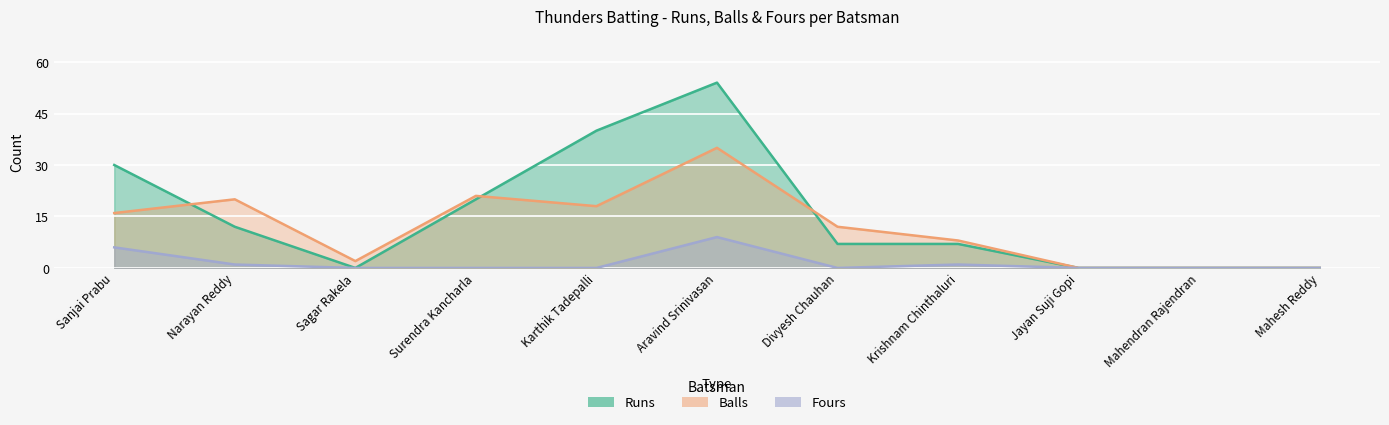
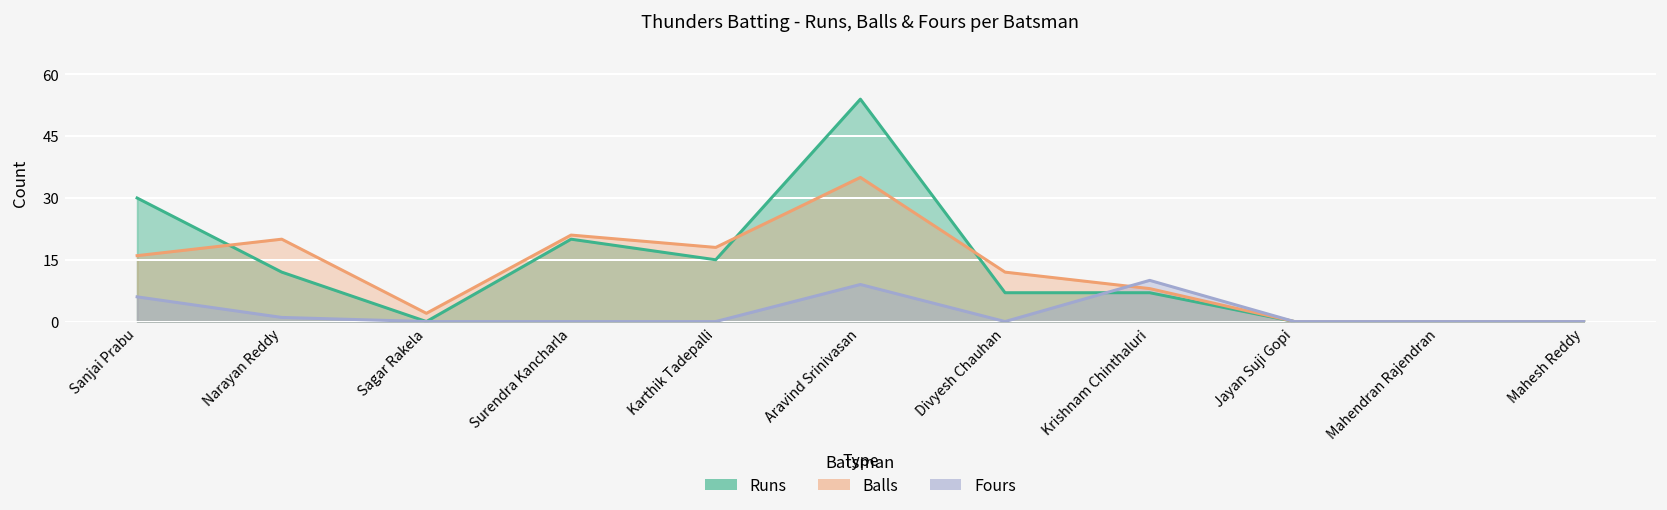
Runs, Karthik Tadepalli: 40 -> 15
Fours, Krishnam Chinthaluri: 1 -> 10
